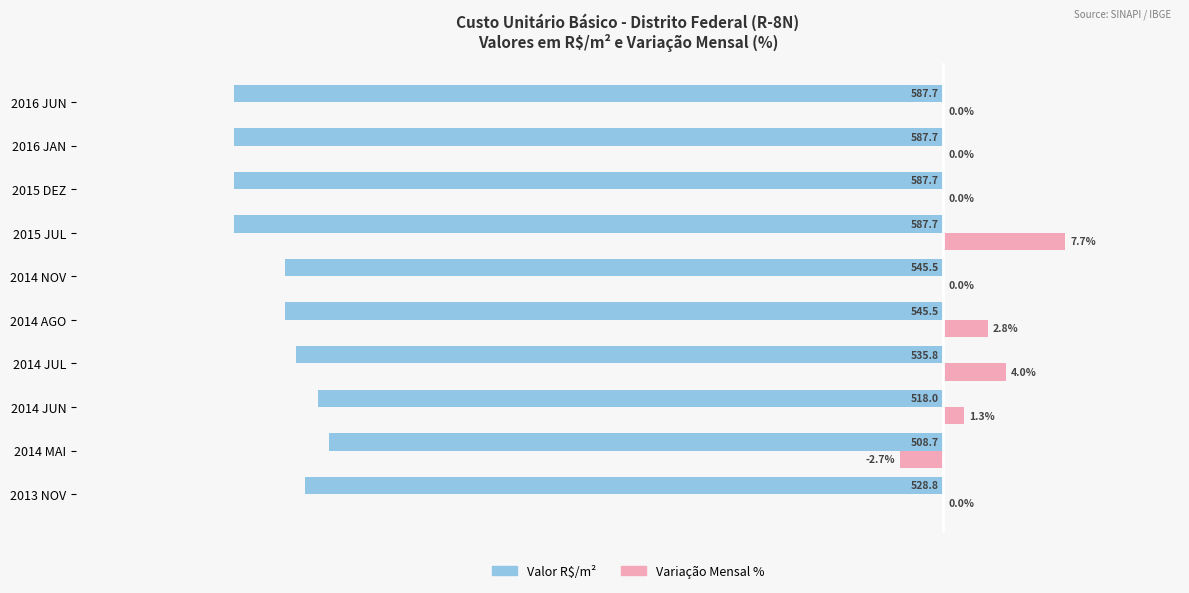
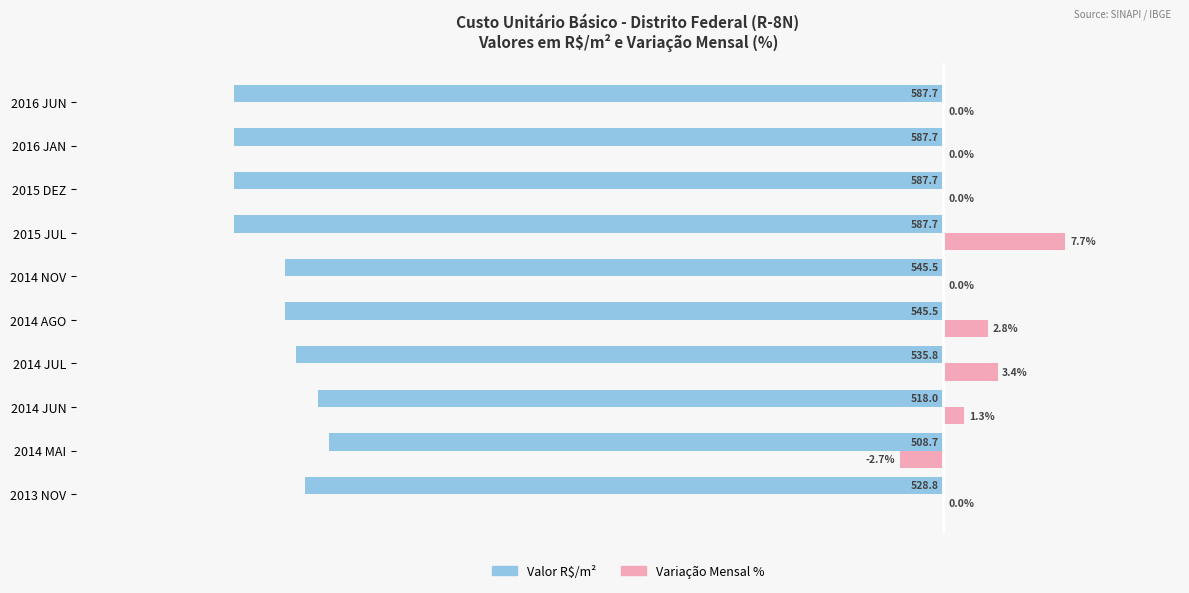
Variação Mensal %, 2014 JUL: 4.0% -> 3.4%
